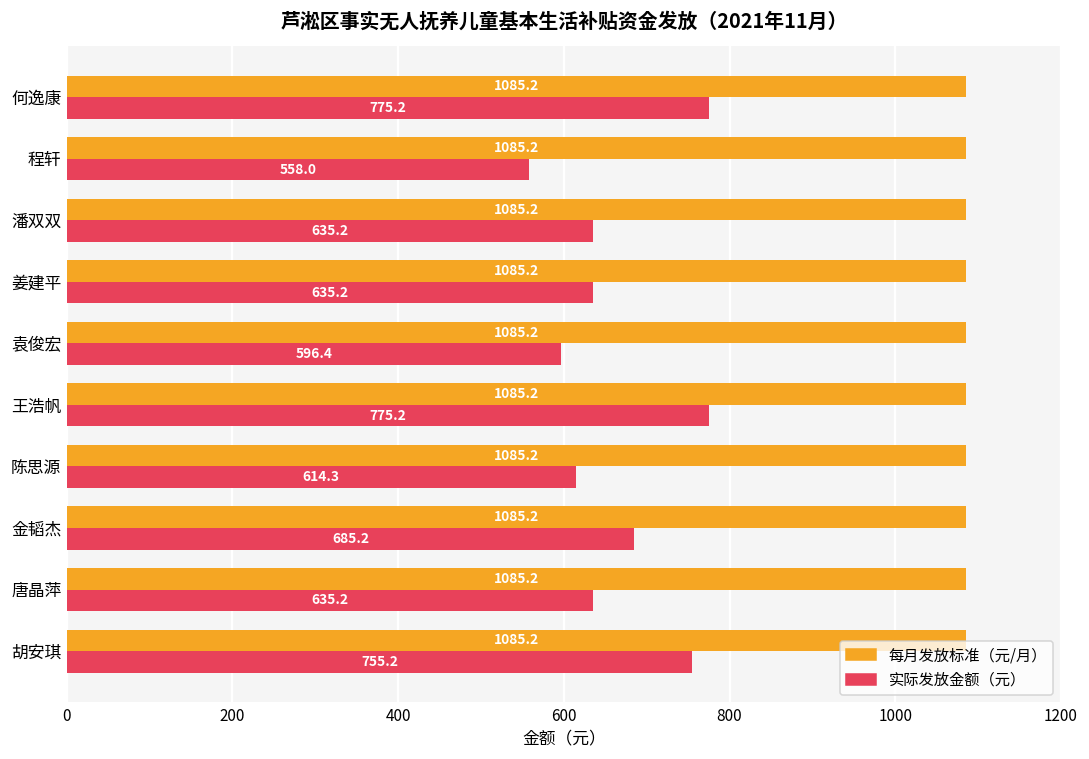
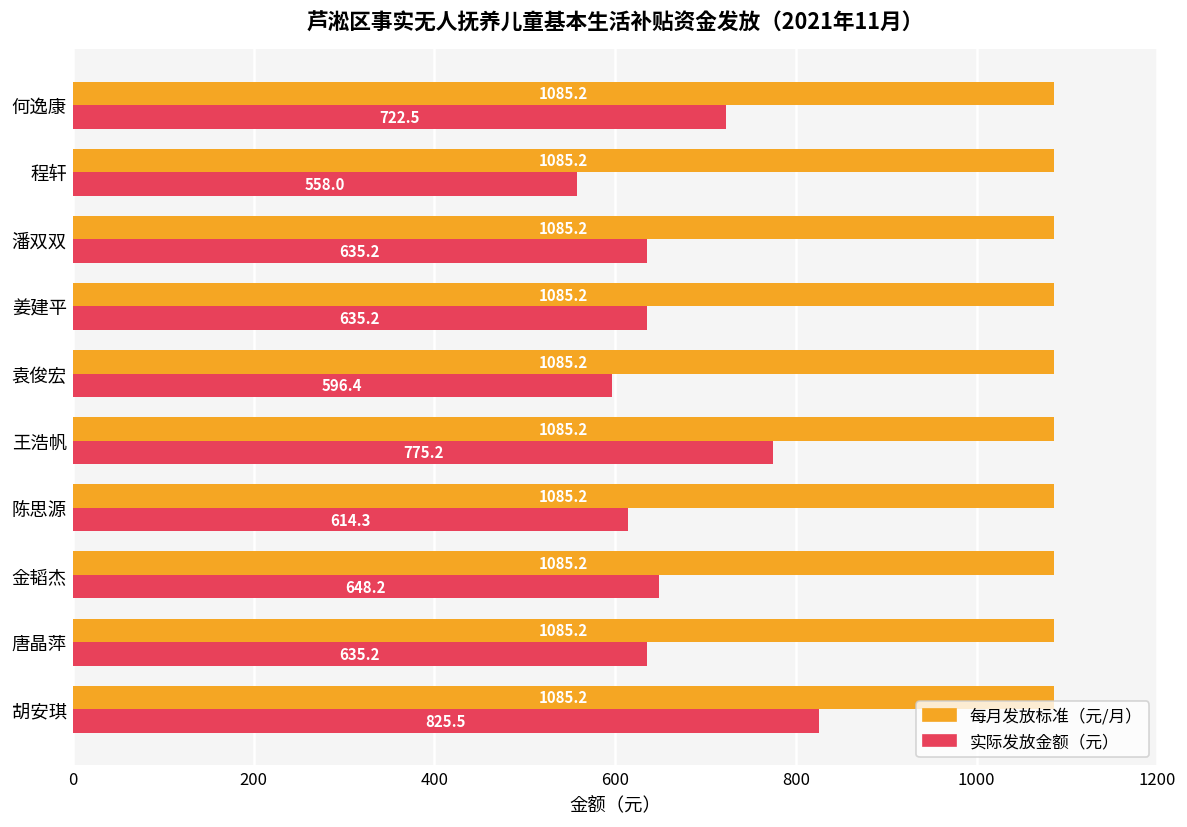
实际发放金额（元）, 何逸康: 775.2 -> 722.5
实际发放金额（元）, 金韬杰: 685.2 -> 648.2
实际发放金额（元）, 胡安琪: 755.2 -> 825.5
